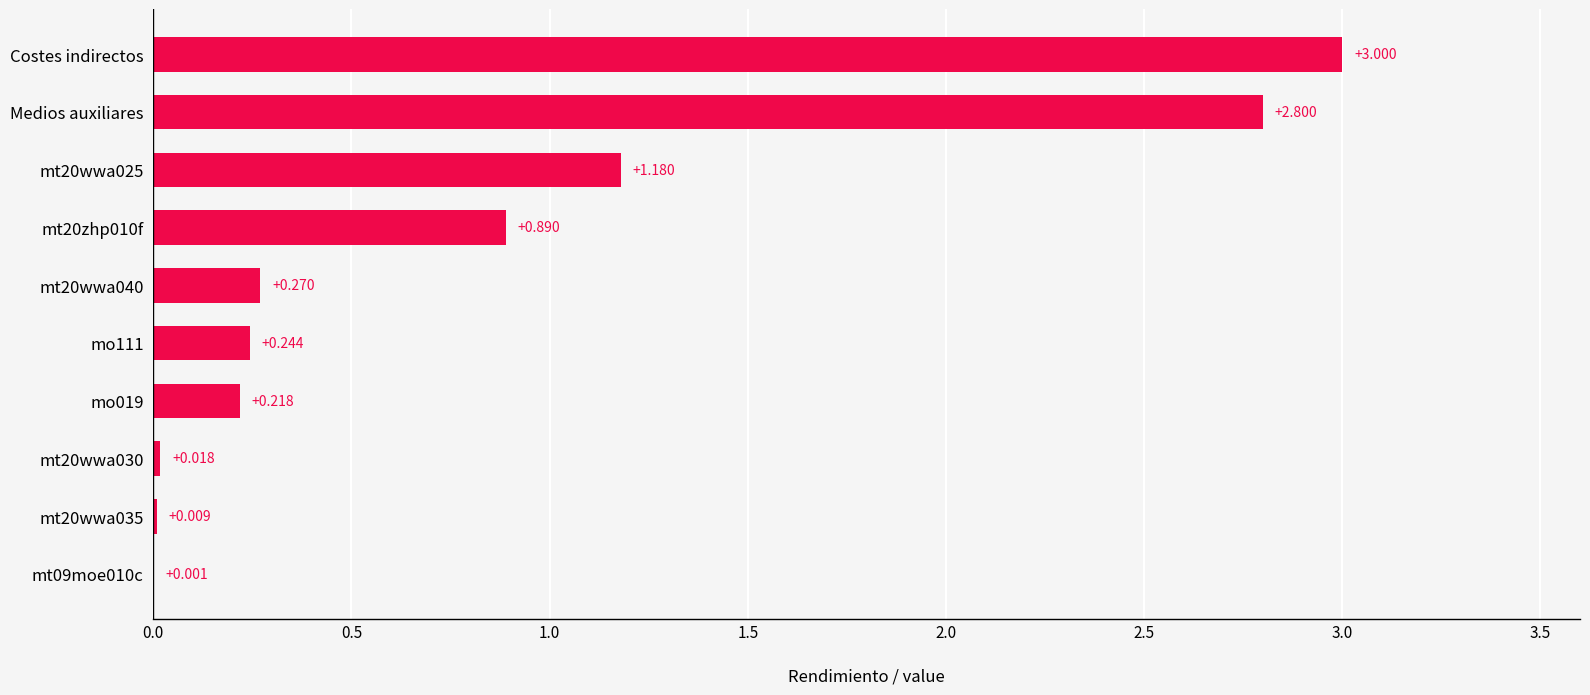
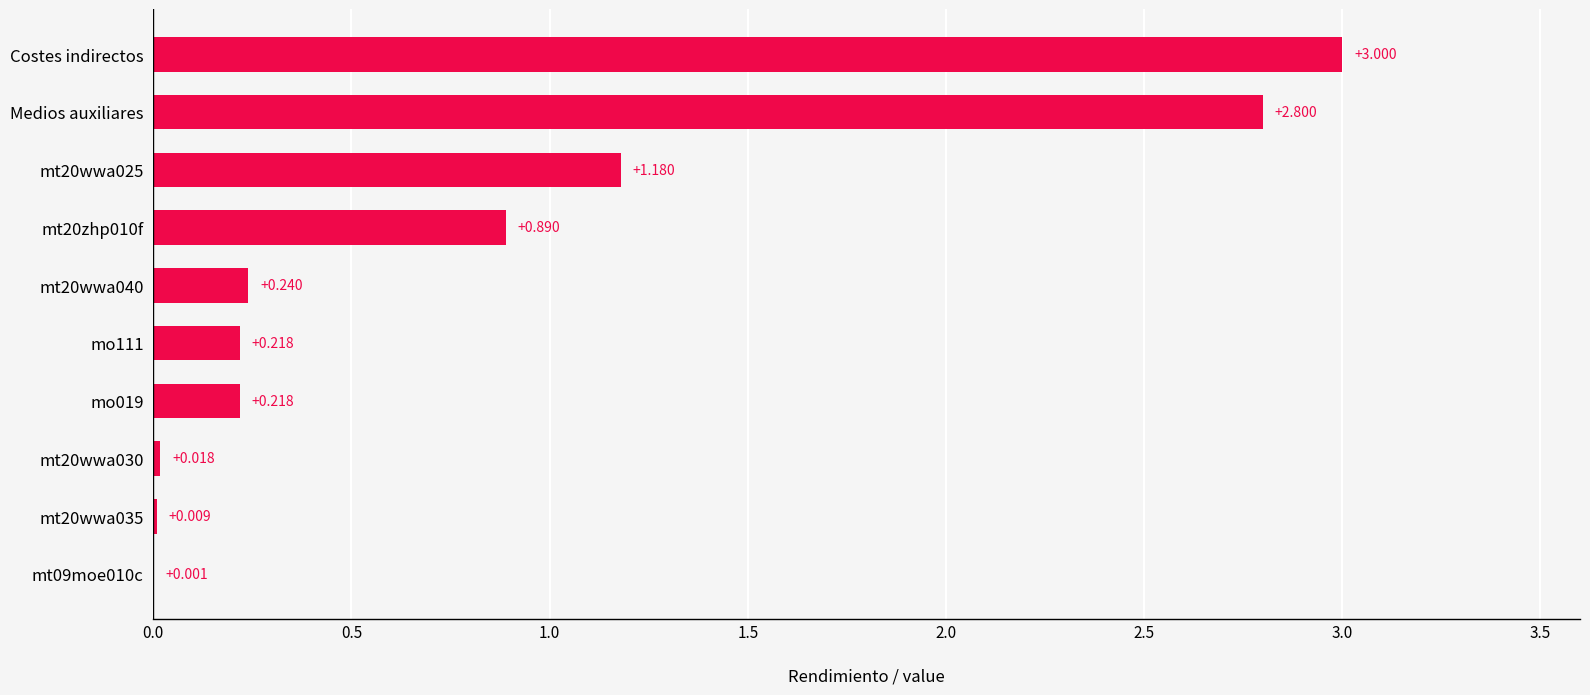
mt20wwa040: +0.270 -> +0.240
mo111: +0.244 -> +0.218
